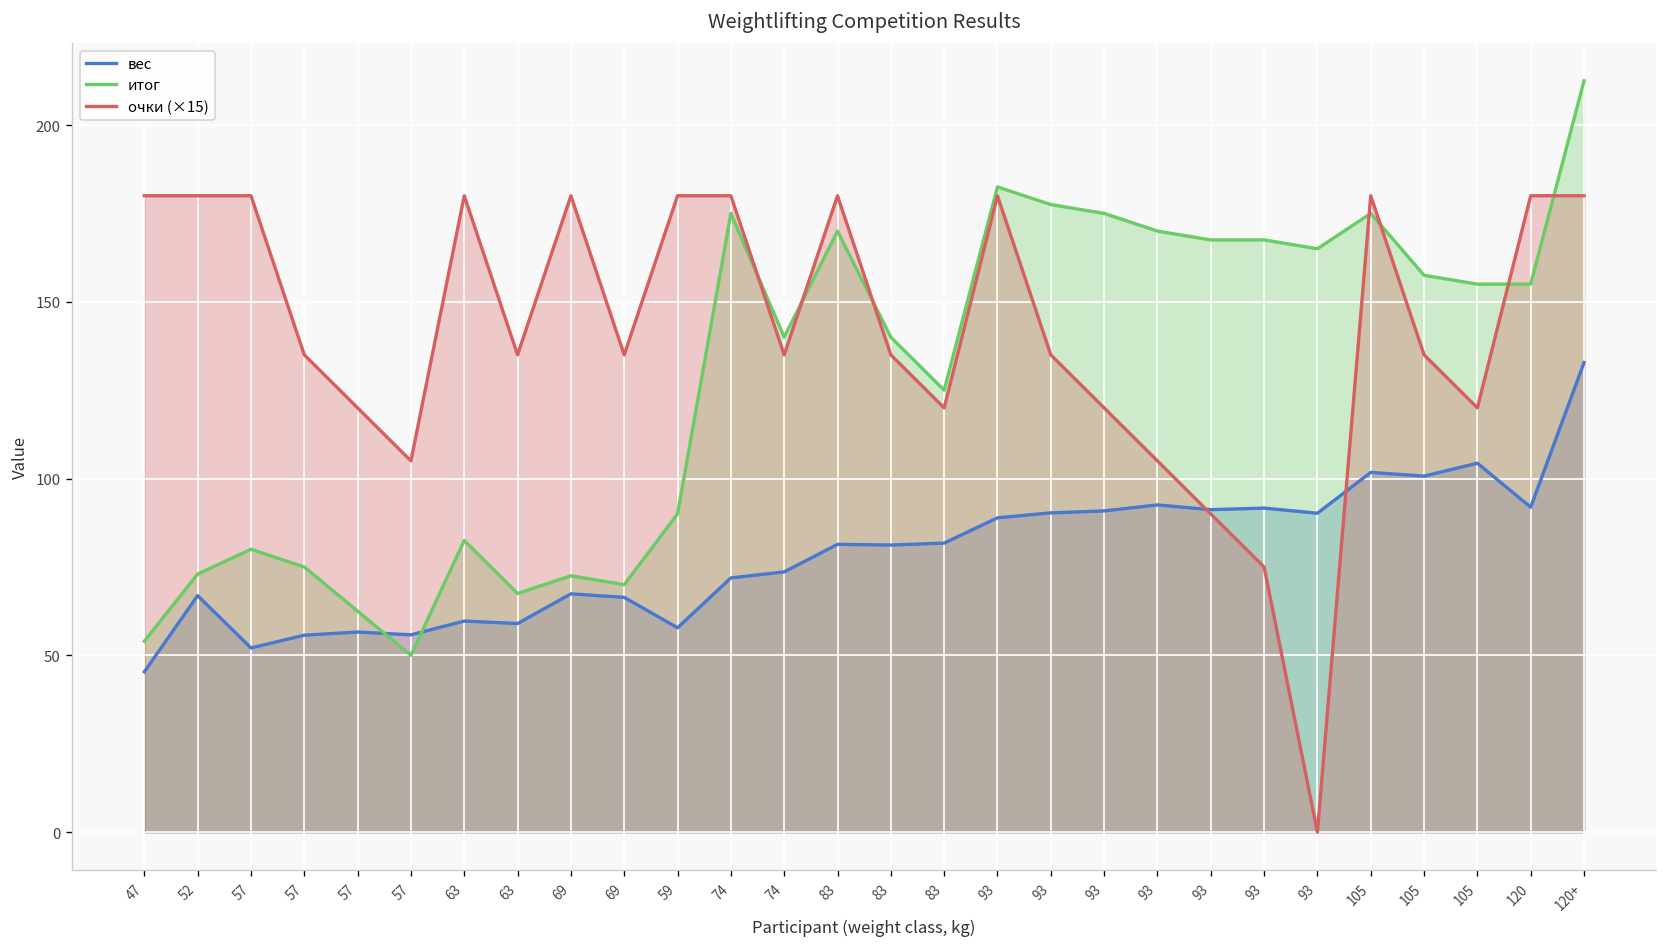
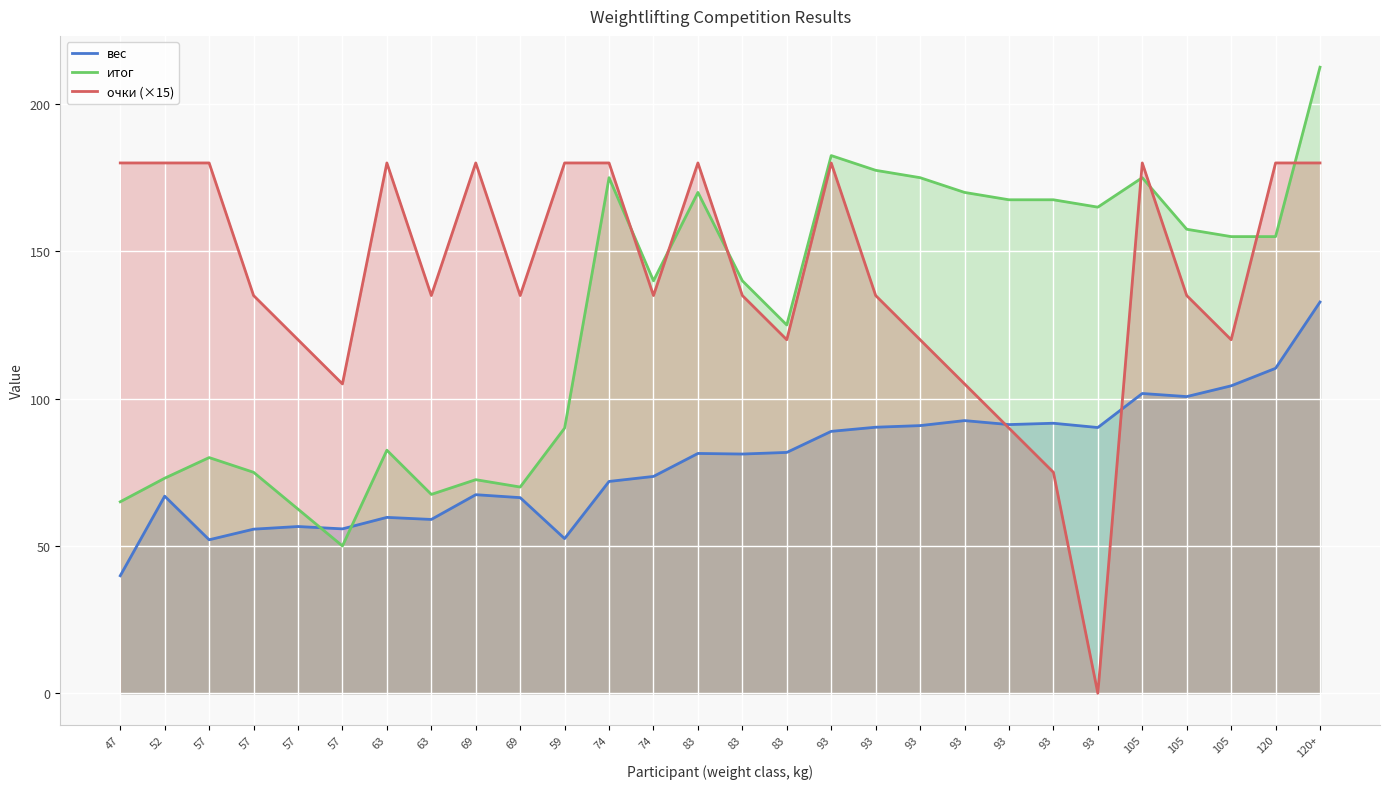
вес, 47: 45 -> 40
итог, 47: 54 -> 65
вес, 59: 58 -> 53
вес, 120: 92 -> 110
